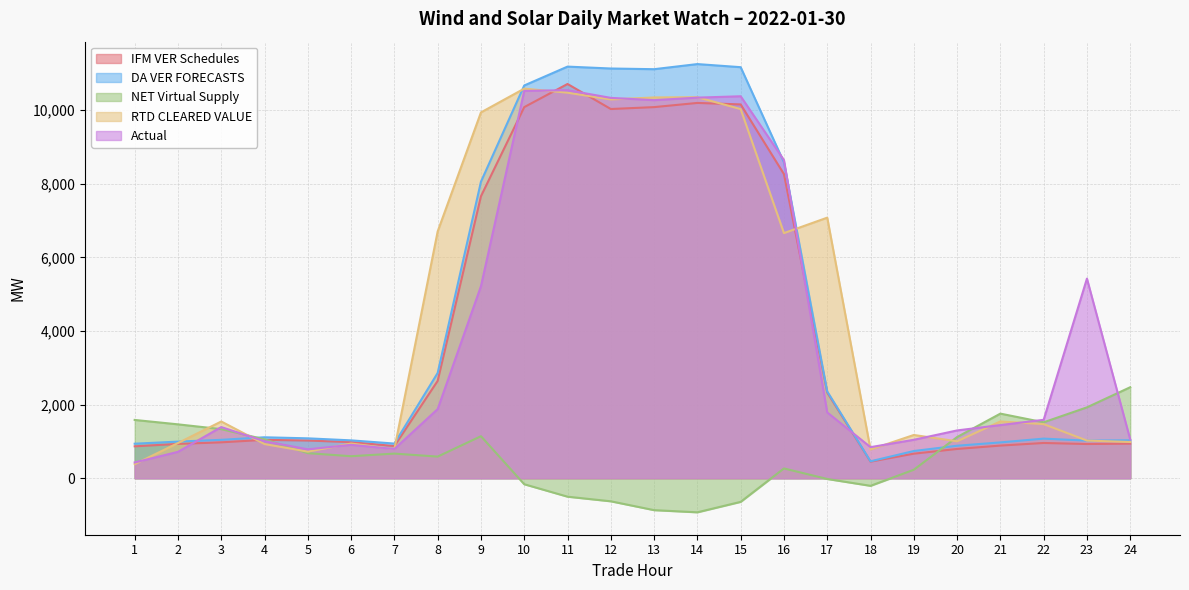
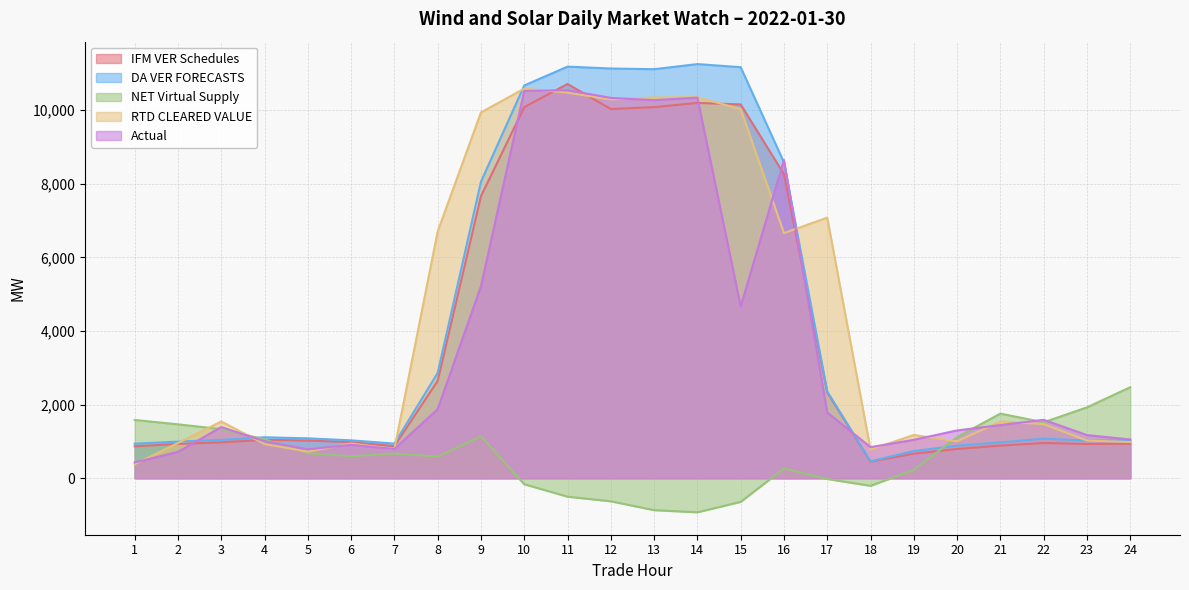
Actual, 15: 10,400 -> 4,700
Actual, 23: 5,400 -> 1,200
